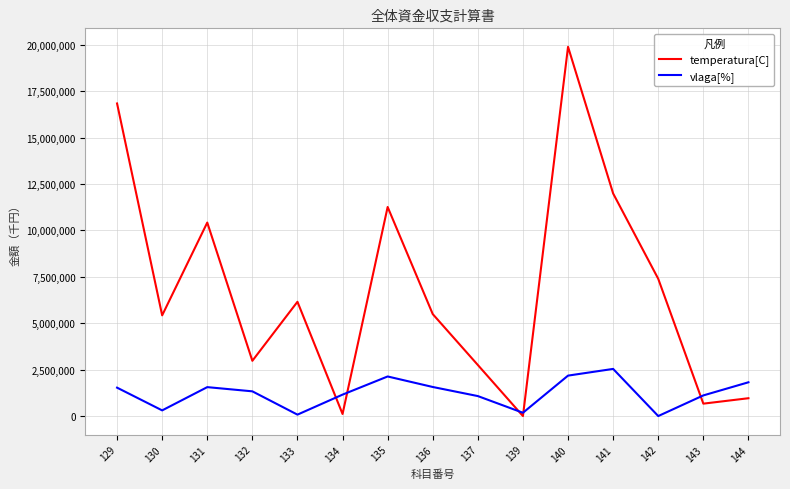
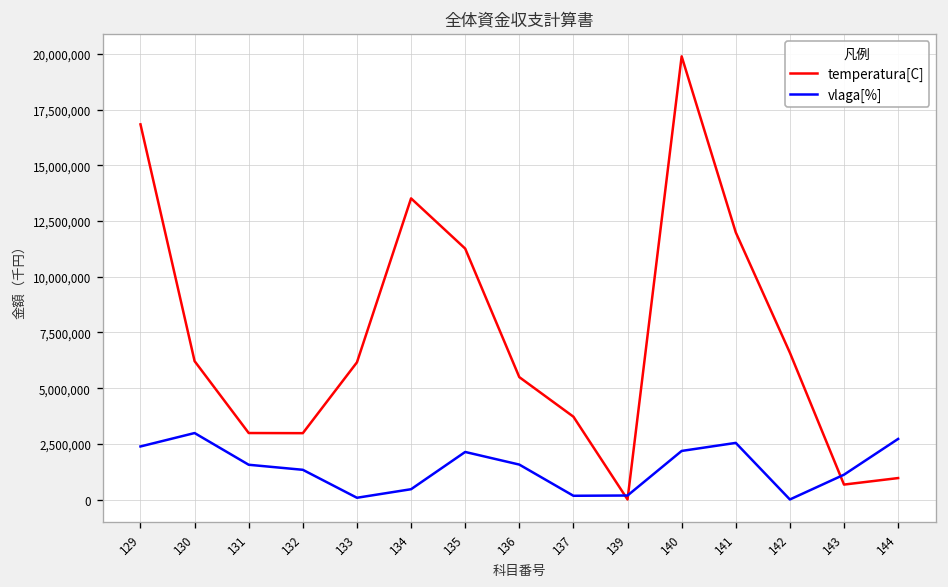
vlaga[%], 129: 1,500,000 -> 2,400,000
temperatura[C], 130: 5,400,000 -> 6,200,000
vlaga[%], 130: 300,000 -> 3,000,000
temperatura[C], 131: 10,400,000 -> 3,000,000
temperatura[C], 134: 100,000 -> 13,500,000
vlaga[%], 134: 1,200,000 -> 500,000
temperatura[C], 137: 2,800,000 -> 3,700,000
vlaga[%], 137: 1,100,000 -> 200,000
temperatura[C], 142: 7,400,000 -> 6,600,000
vlaga[%], 144: 1,800,000 -> 2,700,000
